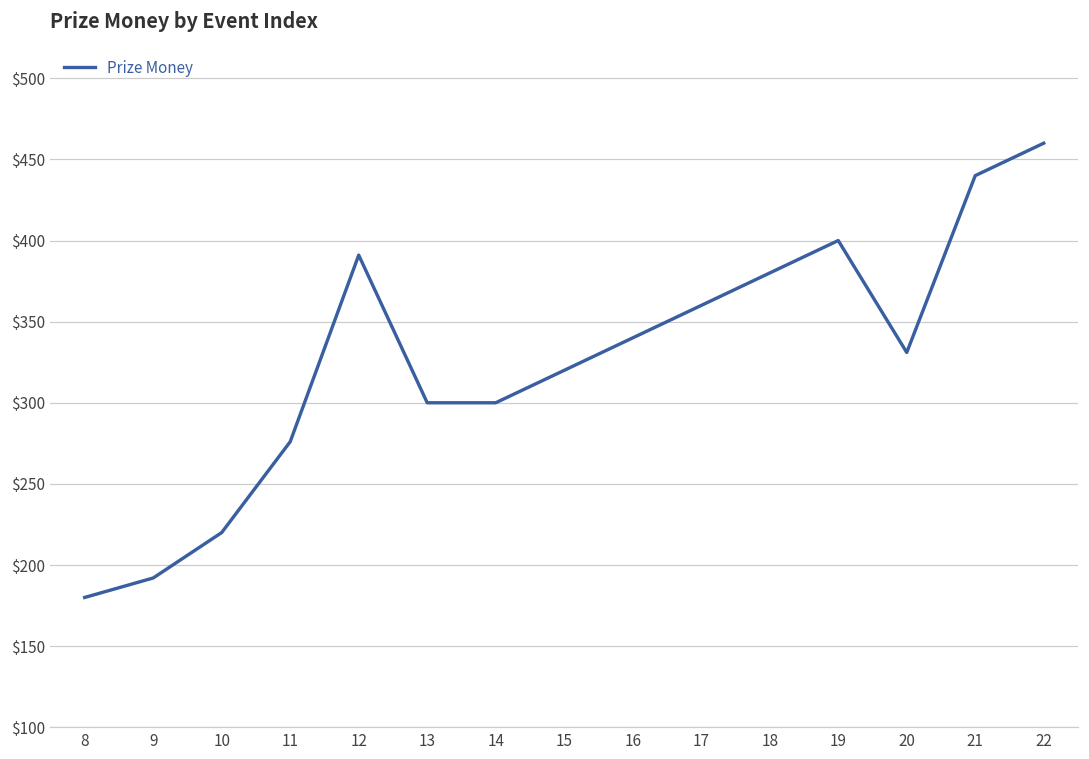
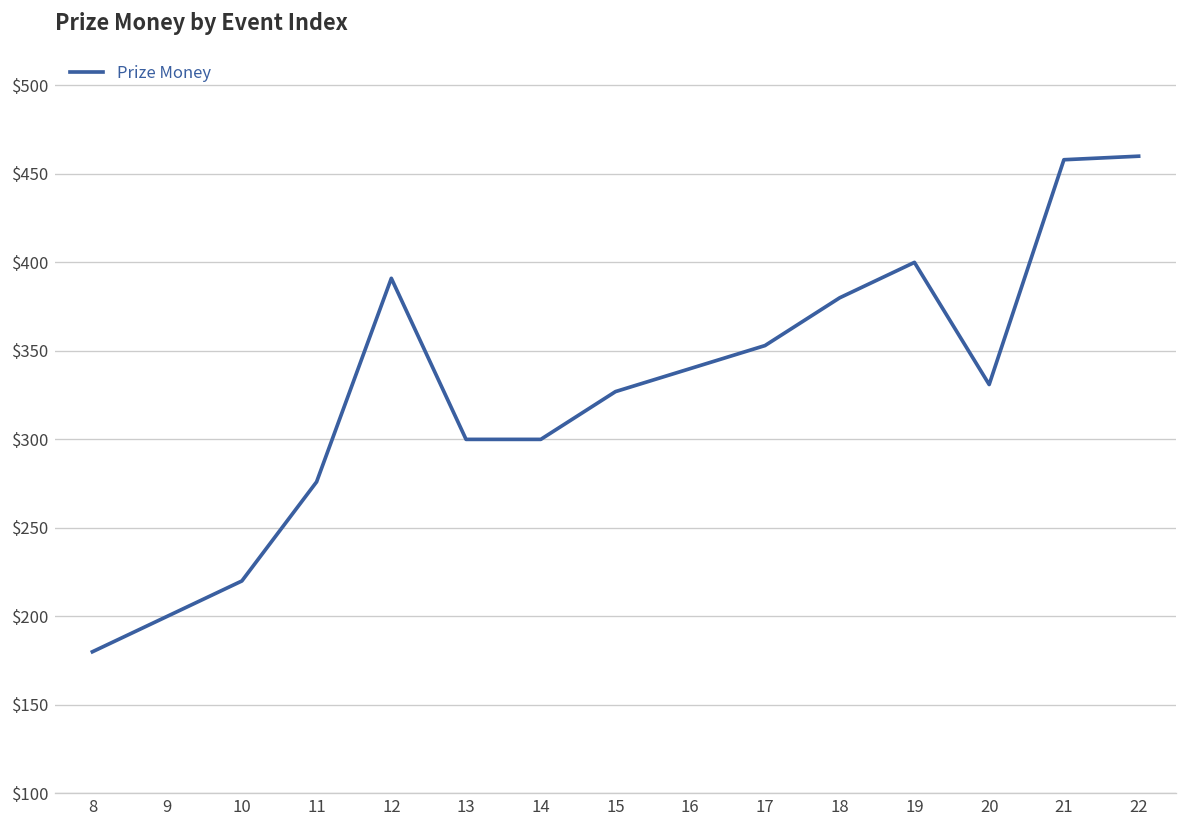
9: $192 -> $200
15: $320 -> $327
17: $360 -> $353
21: $440 -> $458
